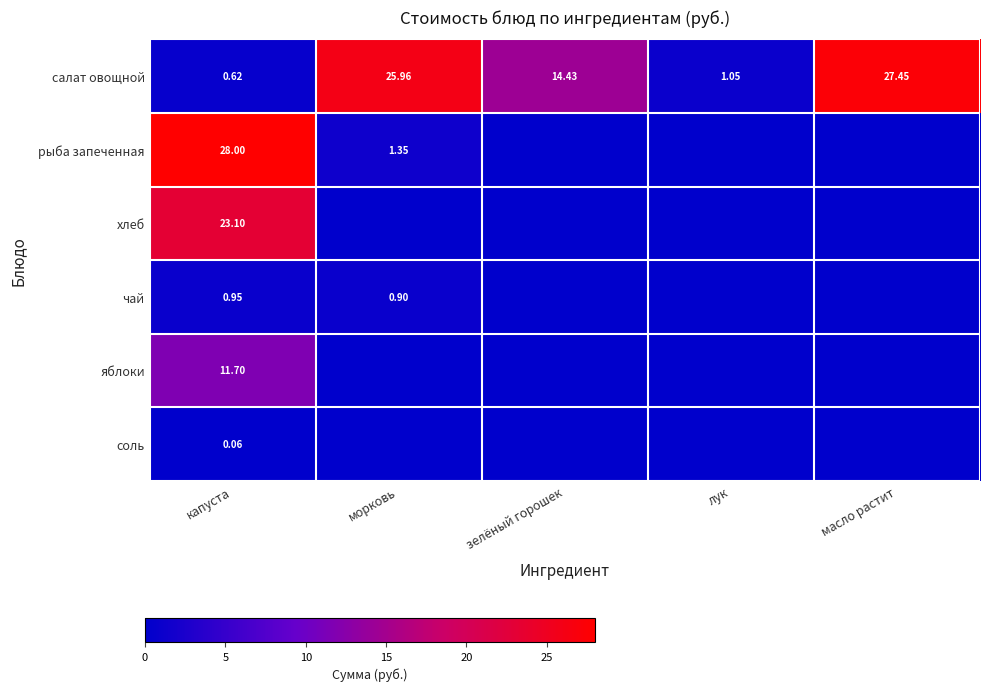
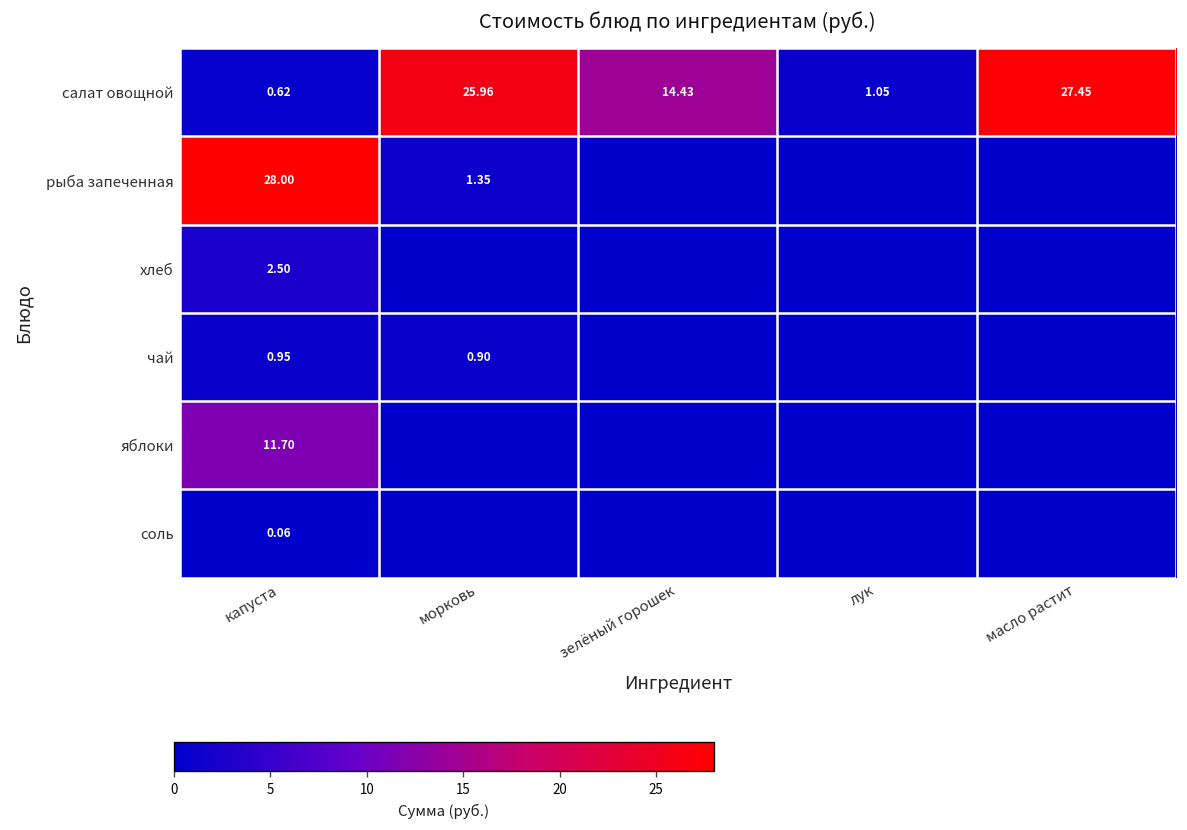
хлеб, капуста: 23.10 -> 2.50
